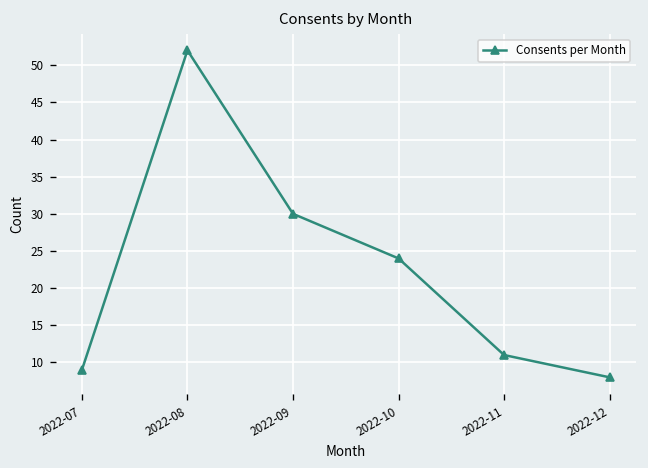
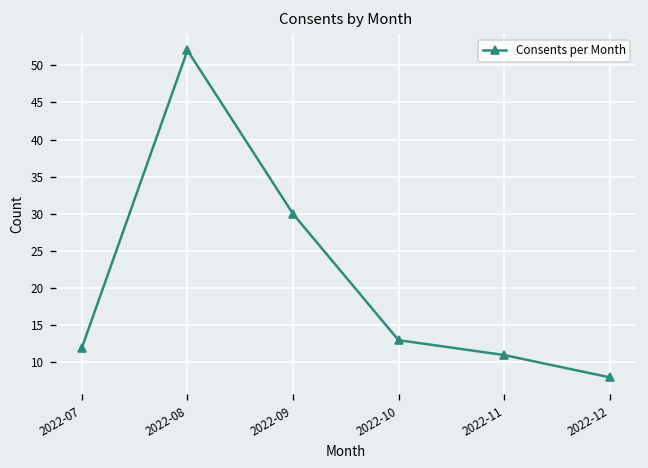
2022-07: 9 -> 12
2022-10: 24 -> 13
